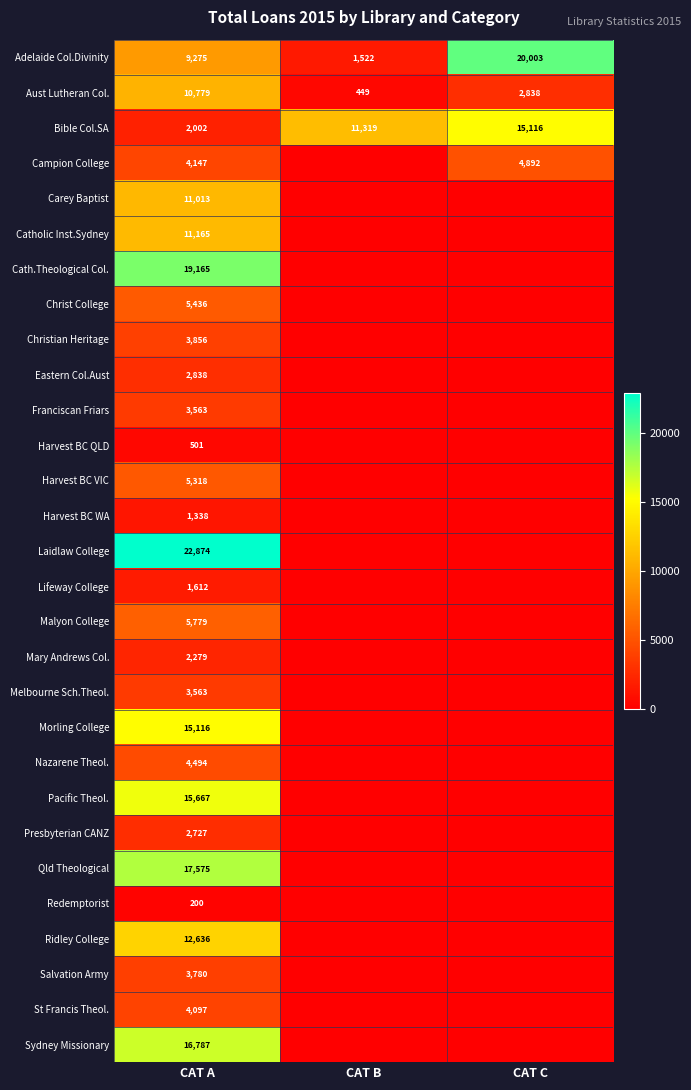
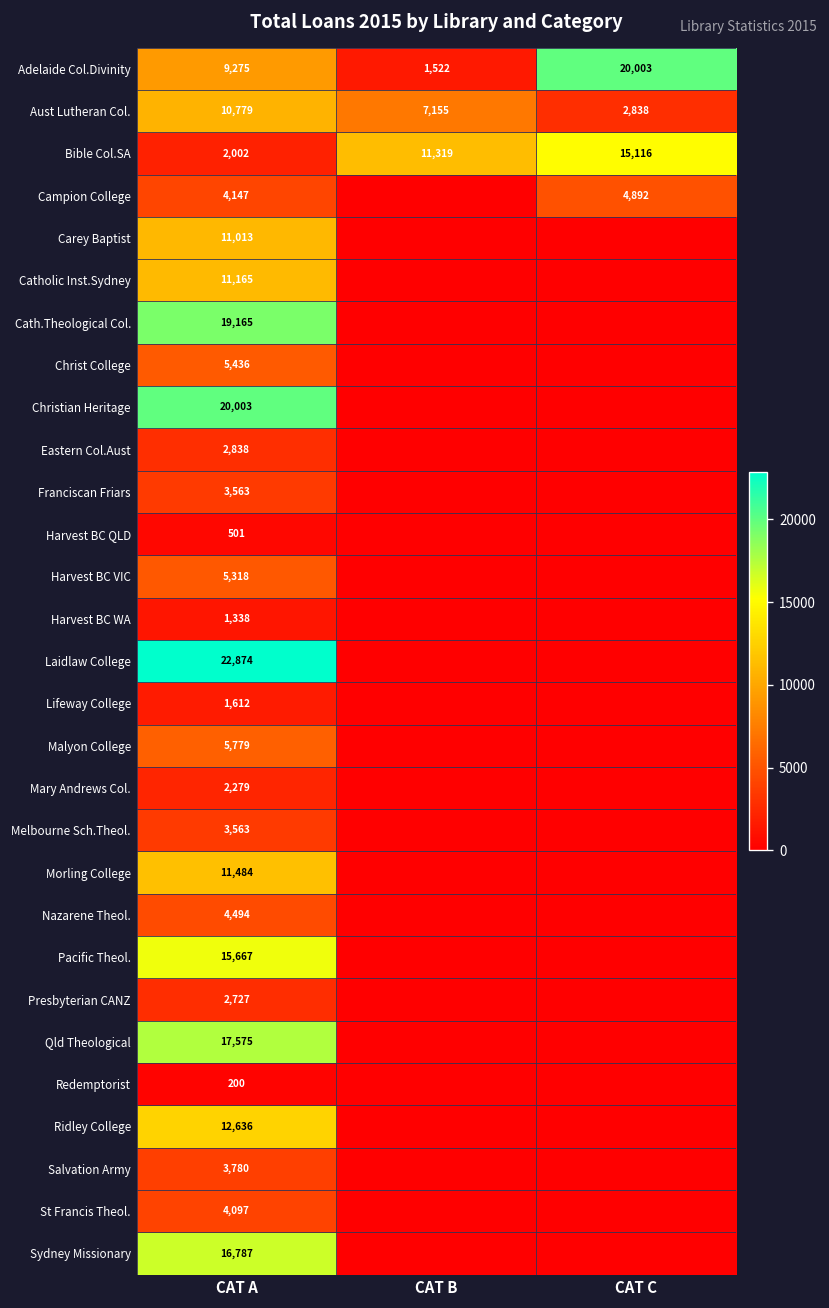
Aust Lutheran Col., CAT B: 449 -> 7,155
Christian Heritage, CAT A: 3,856 -> 20,003
Morling College, CAT A: 15,116 -> 11,484
